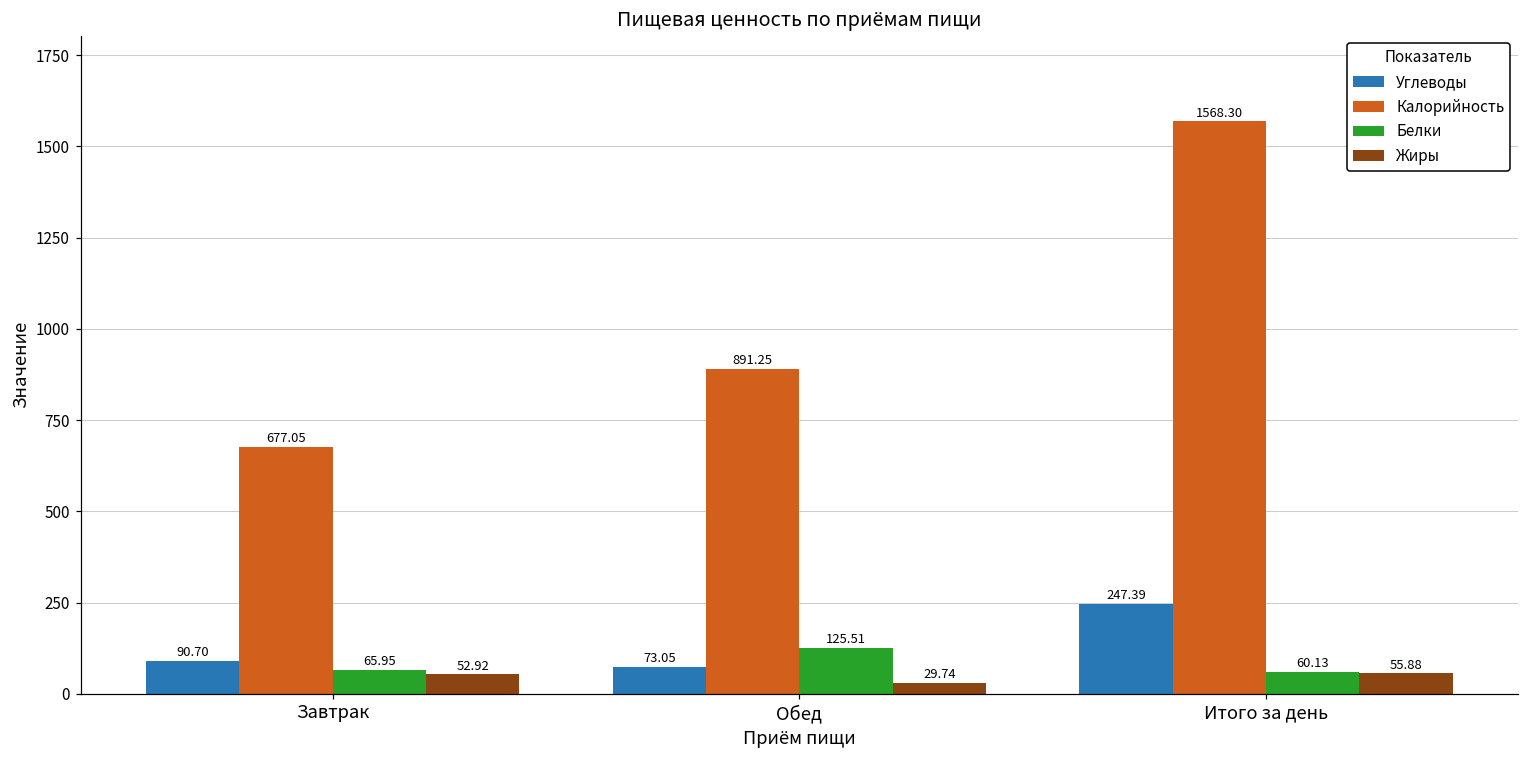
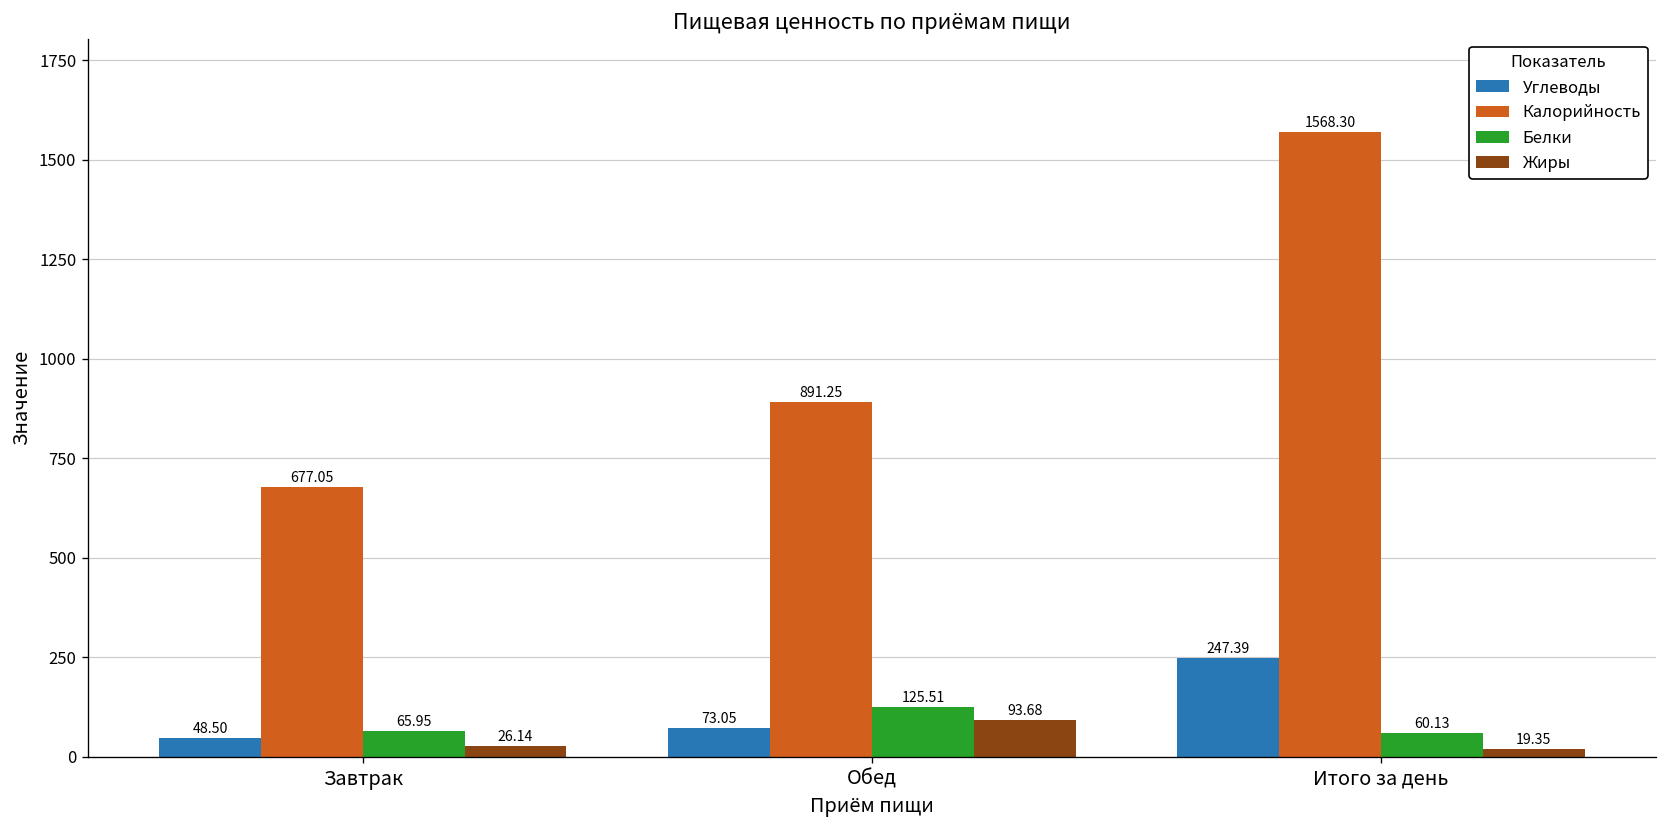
Углеводы, Завтрак: 90.70 -> 48.50
Жиры, Завтрак: 52.92 -> 26.14
Жиры, Обед: 29.74 -> 93.68
Жиры, Итого за день: 55.88 -> 19.35
